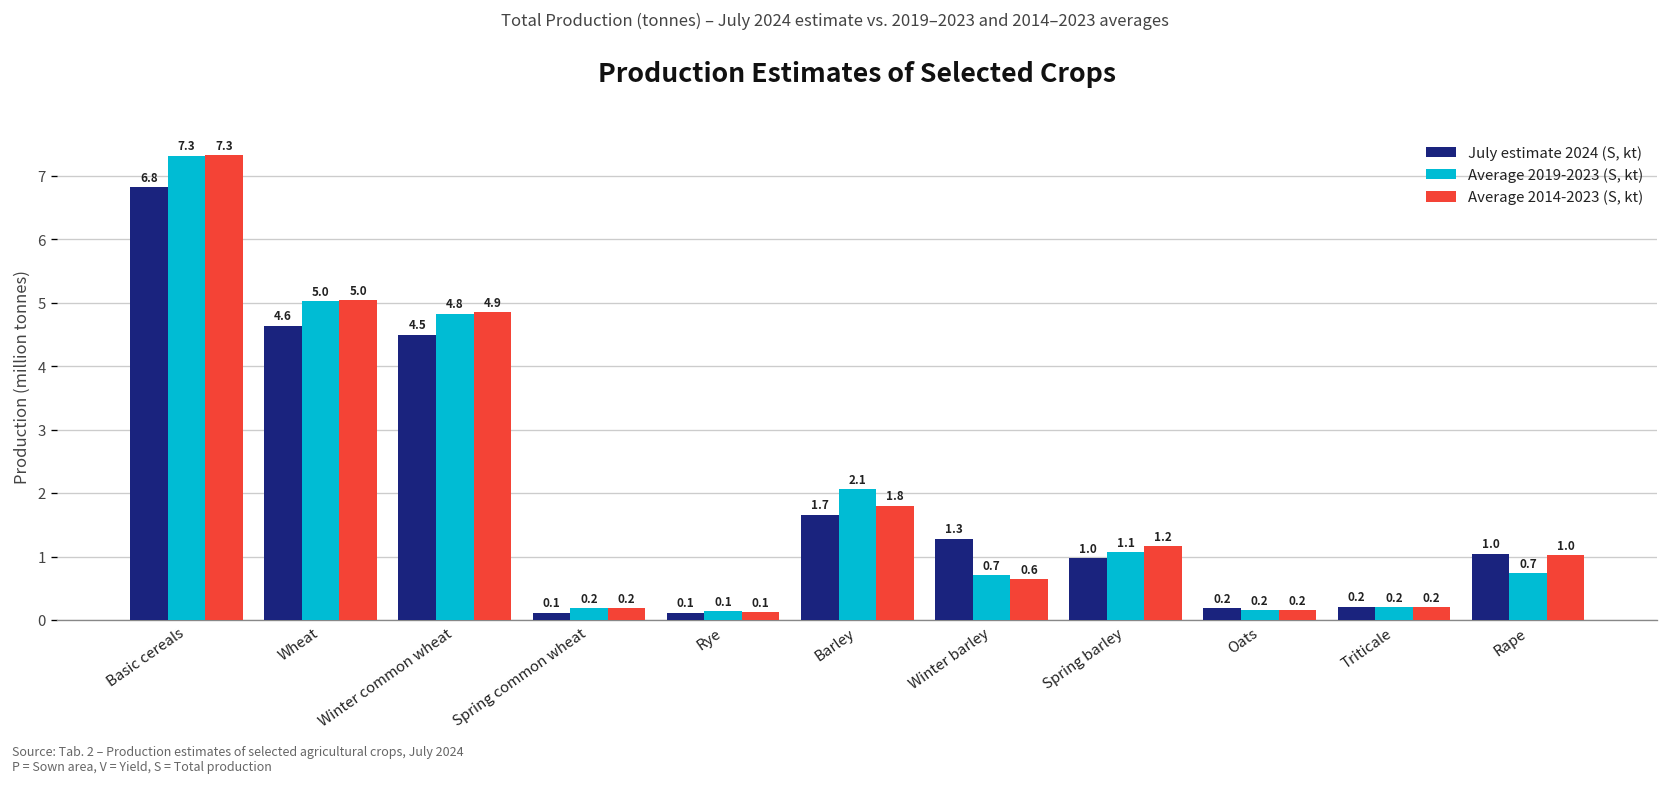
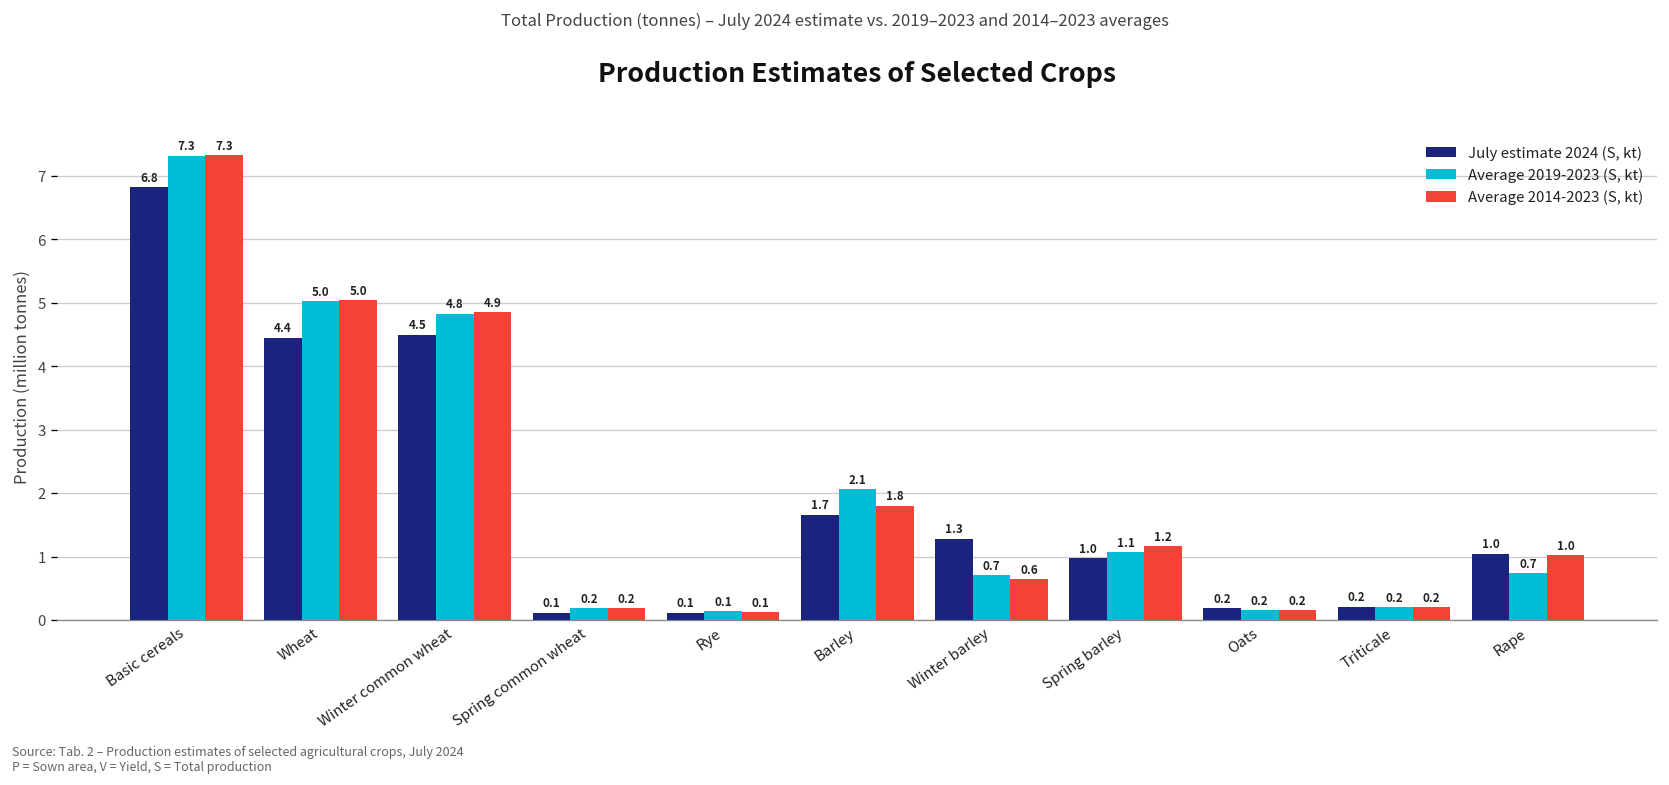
July estimate 2024 (S, kt), Wheat: 4.6 -> 4.4
